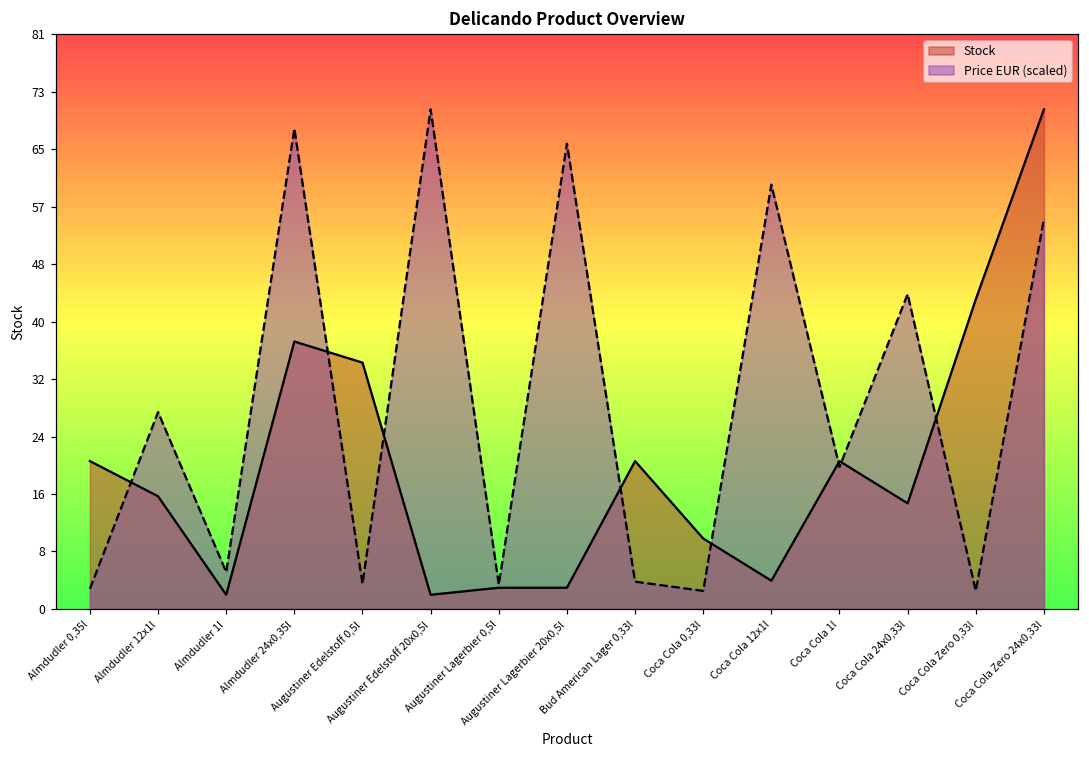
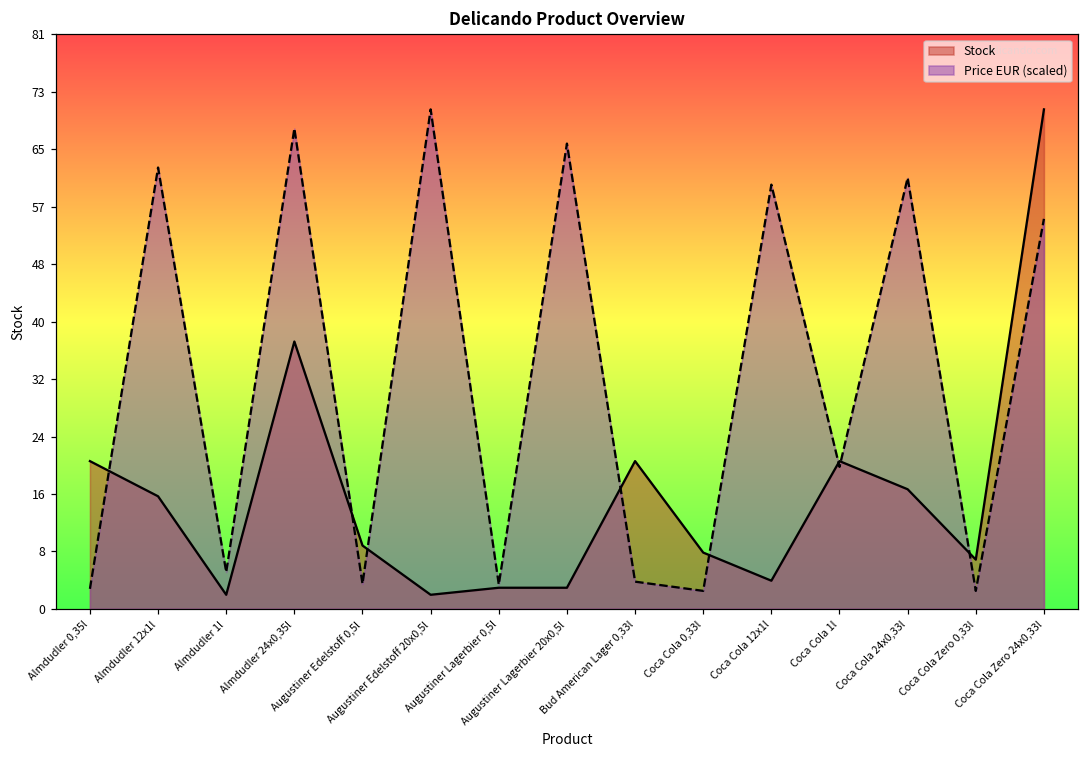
Price EUR (scaled), Almdudler 12x1l: 28 -> 63
Stock, Augustiner Edelstoff 0,5l: 35 -> 9
Stock, Coca Cola 0,33l: 10 -> 8
Stock, Coca Cola 24x0,33l: 15 -> 17
Price EUR (scaled), Coca Cola 24x0,33l: 45 -> 61
Stock, Coca Cola Zero 0,33l: 44 -> 7
